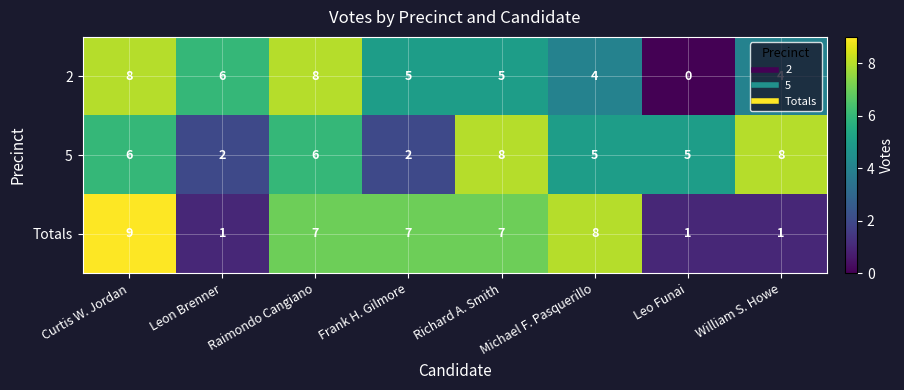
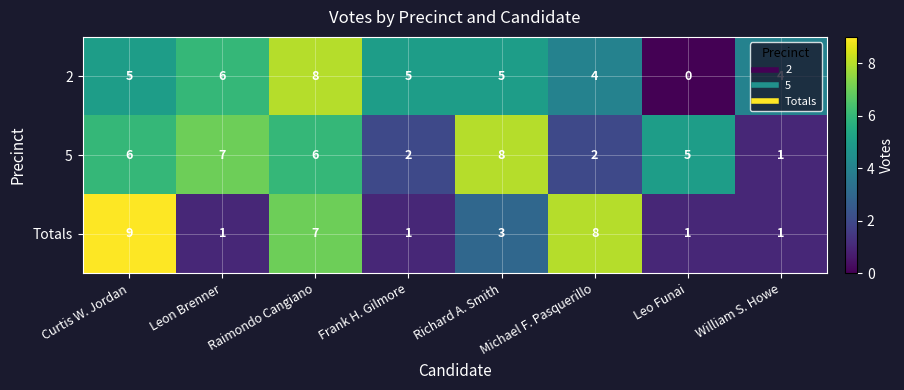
2, Curtis W. Jordan: 8 -> 5
5, Leon Brenner: 2 -> 7
5, Michael F. Pasquerillo: 5 -> 2
5, William S. Howe: 8 -> 1
Totals, Frank H. Gilmore: 7 -> 1
Totals, Richard A. Smith: 7 -> 3
